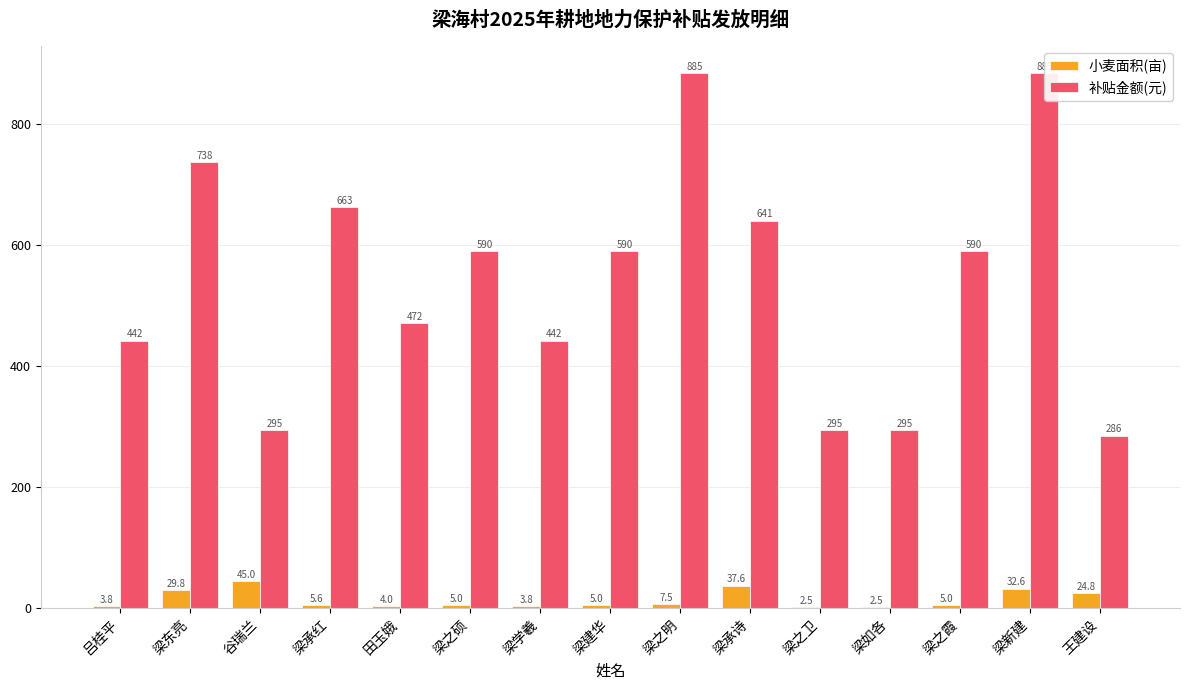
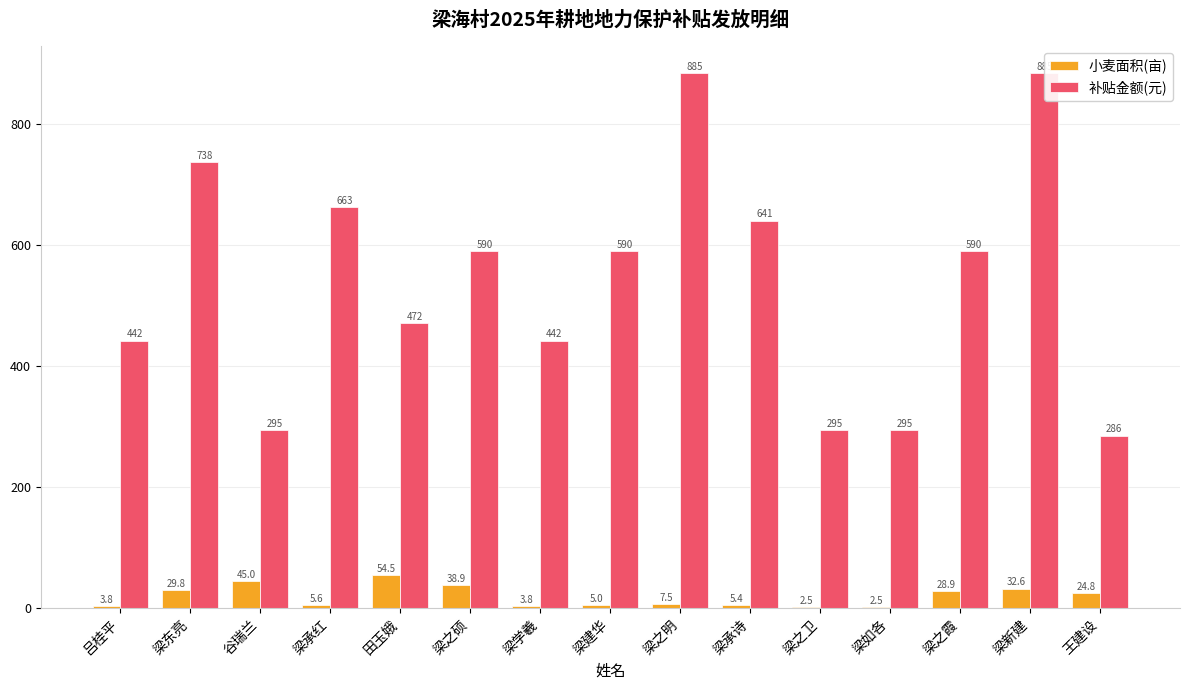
小麦面积(亩), 田玉娥: 4.0 -> 54.5
小麦面积(亩), 梁之硕: 5.0 -> 38.9
小麦面积(亩), 梁承诗: 37.6 -> 5.4
小麦面积(亩), 梁之霞: 5.0 -> 28.9
